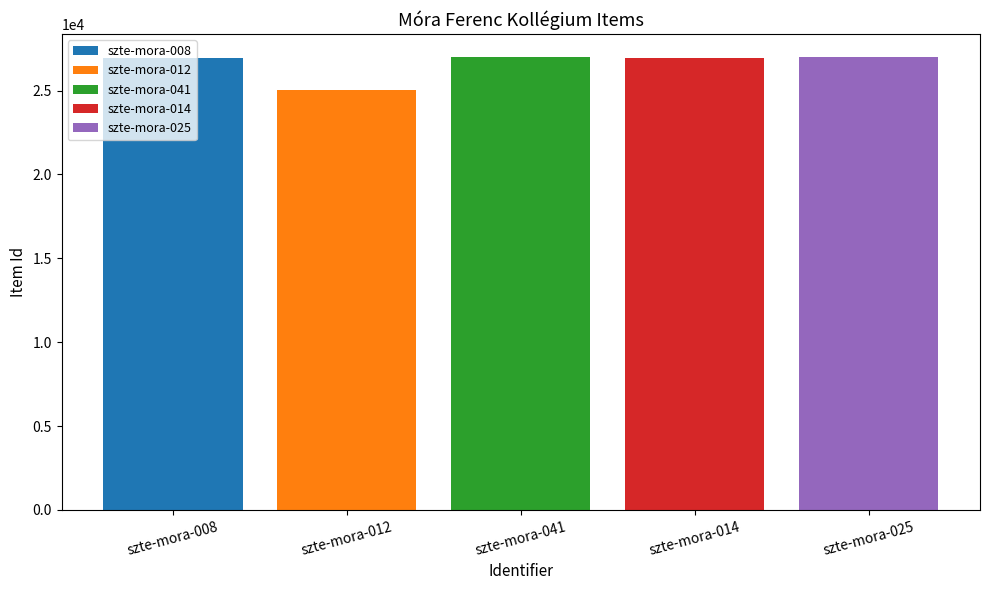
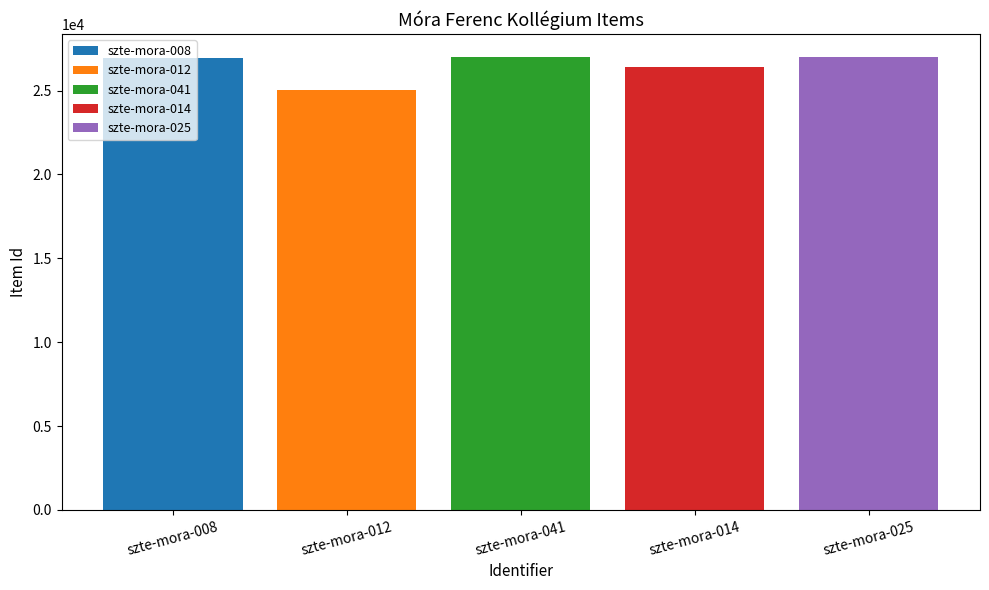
szte-mora-014: 27000 -> 26400
